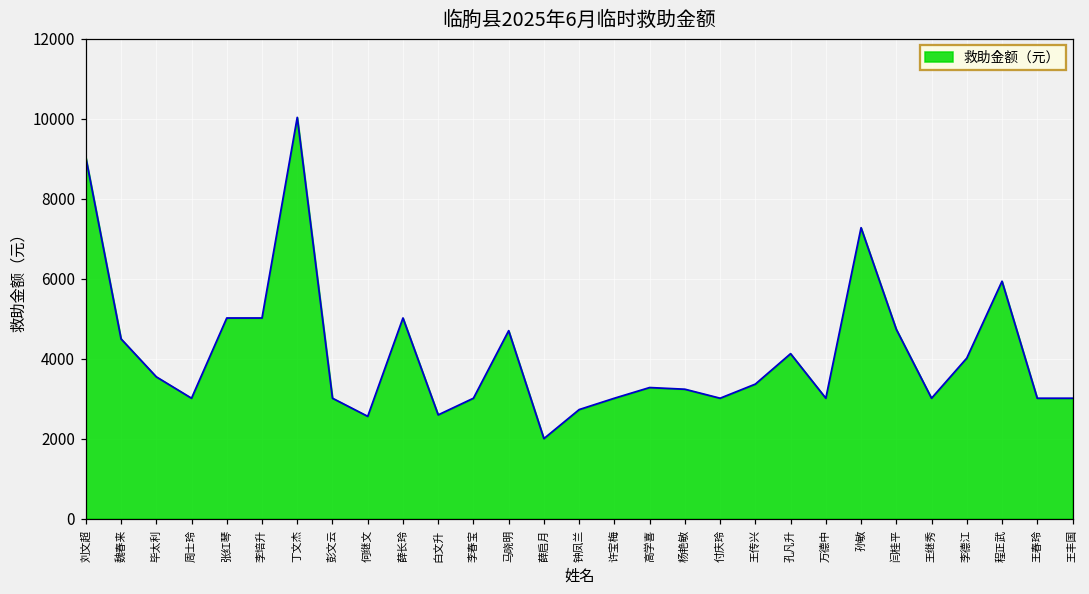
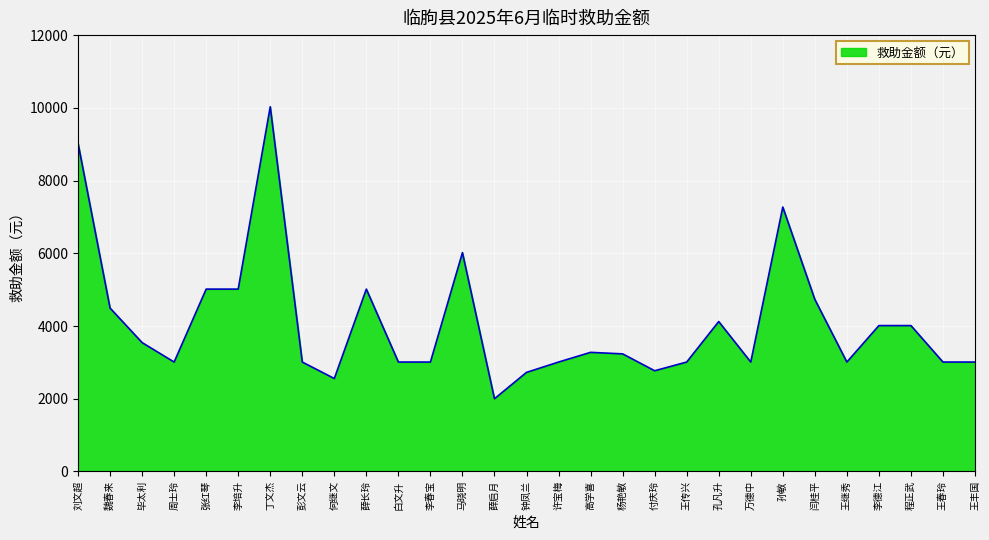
白文升: 2600 -> 3000
马晓明: 4700 -> 6000
付庆玲: 3000 -> 2800
王传兴: 3400 -> 3000
程正武: 5900 -> 4000
